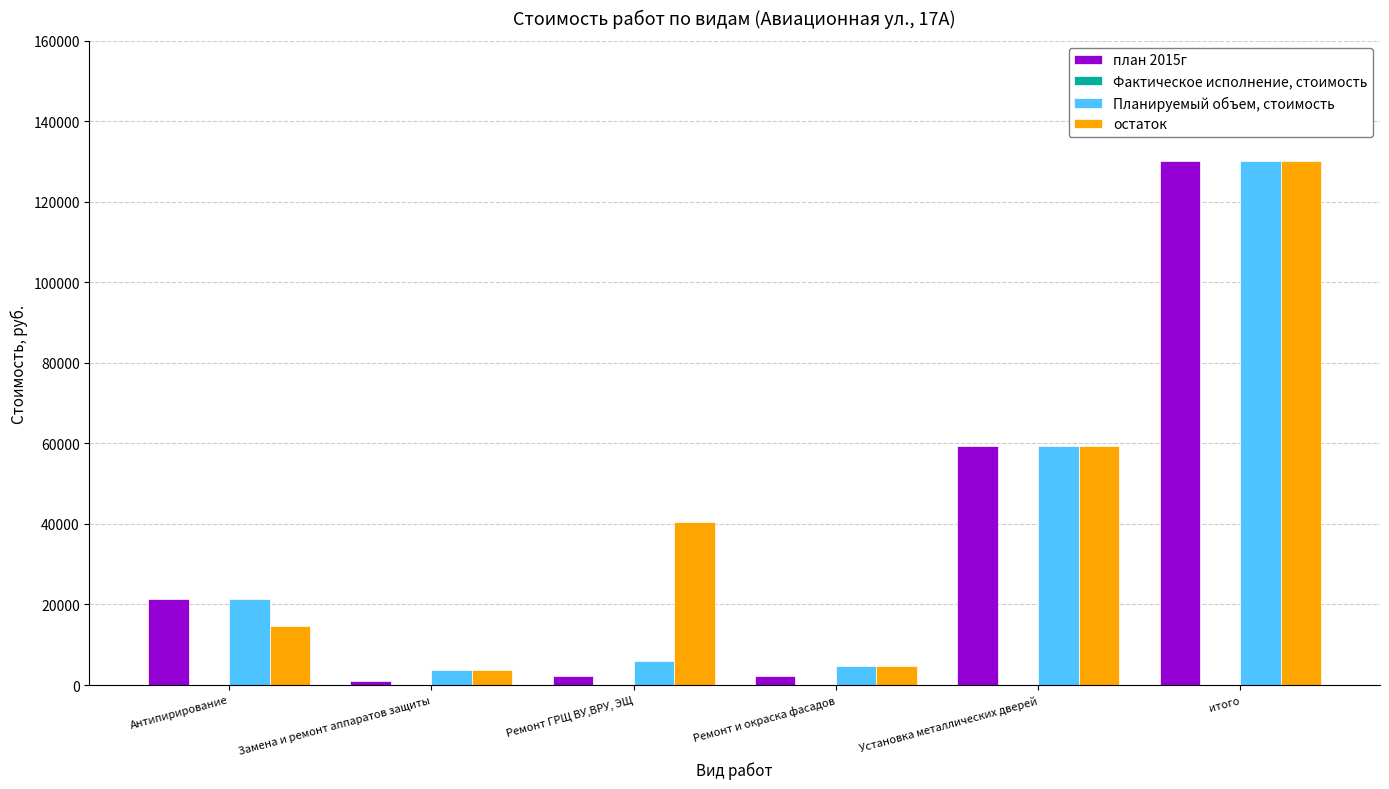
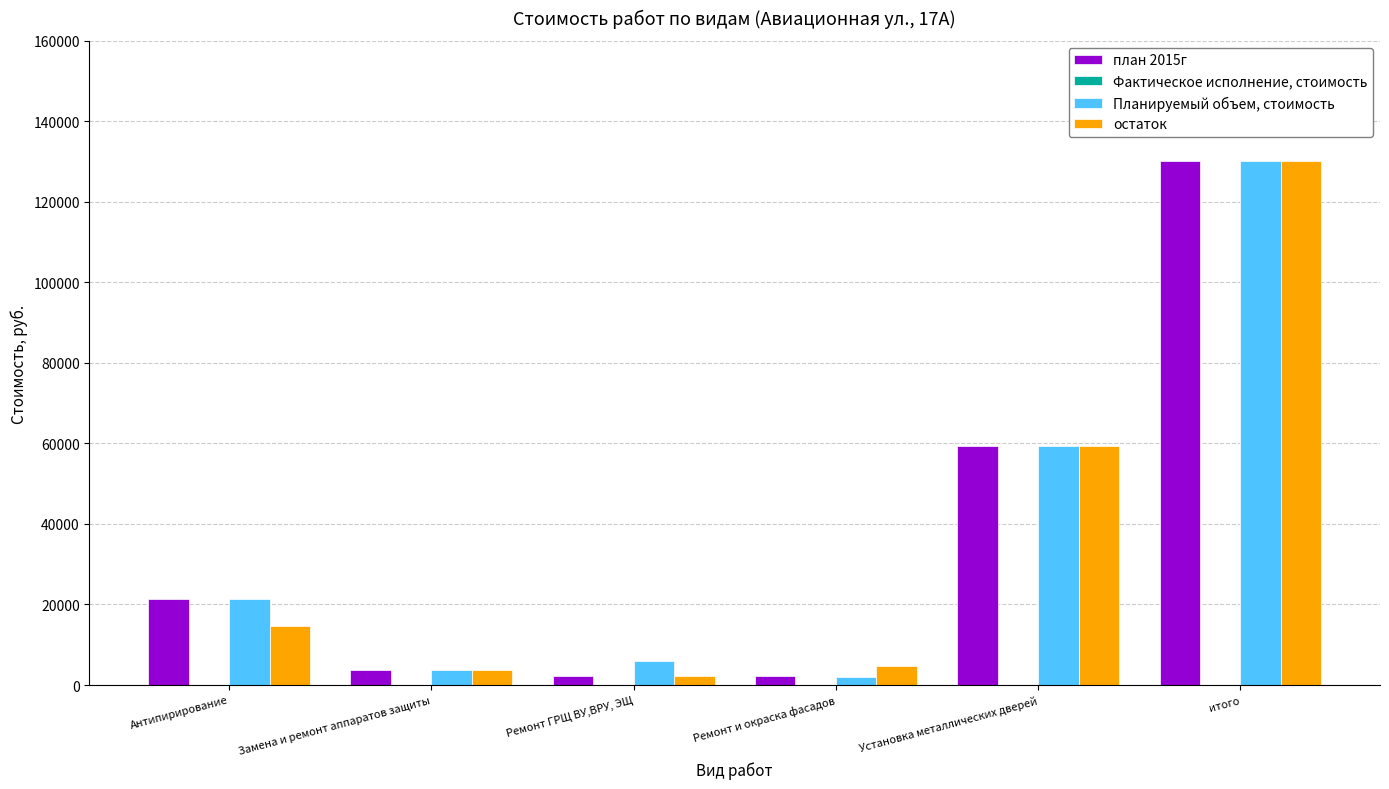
план 2015г, Замена и ремонт аппаратов защиты: 1000 -> 4000
остаток, Ремонт ГРЩ ВУ,ВРУ, ЭЩ: 40000 -> 2000
Планируемый объем, стоимость, Ремонт и окраска фасадов: 5000 -> 2000
